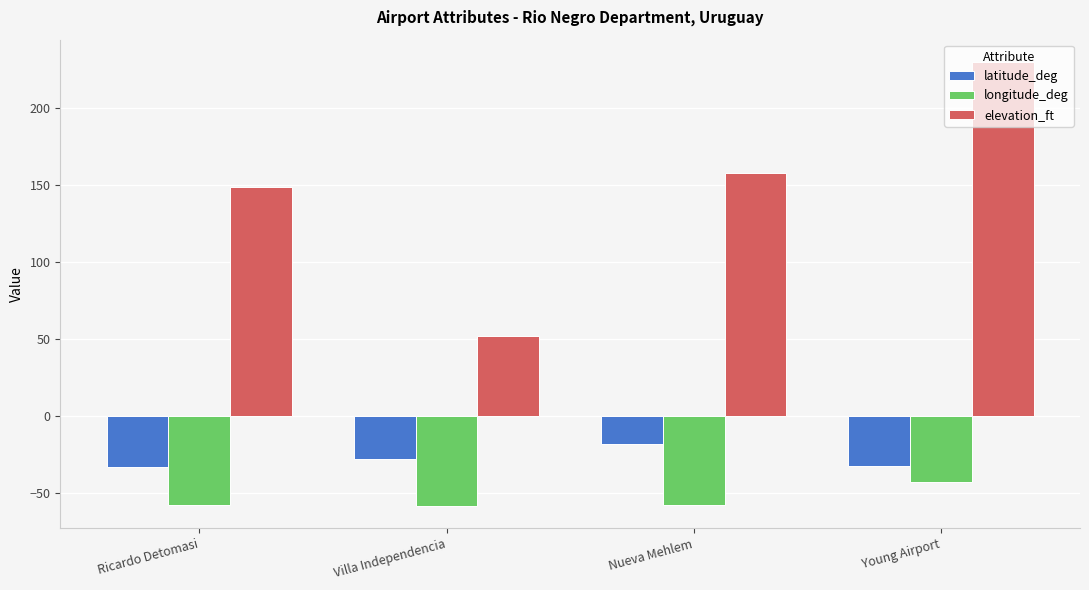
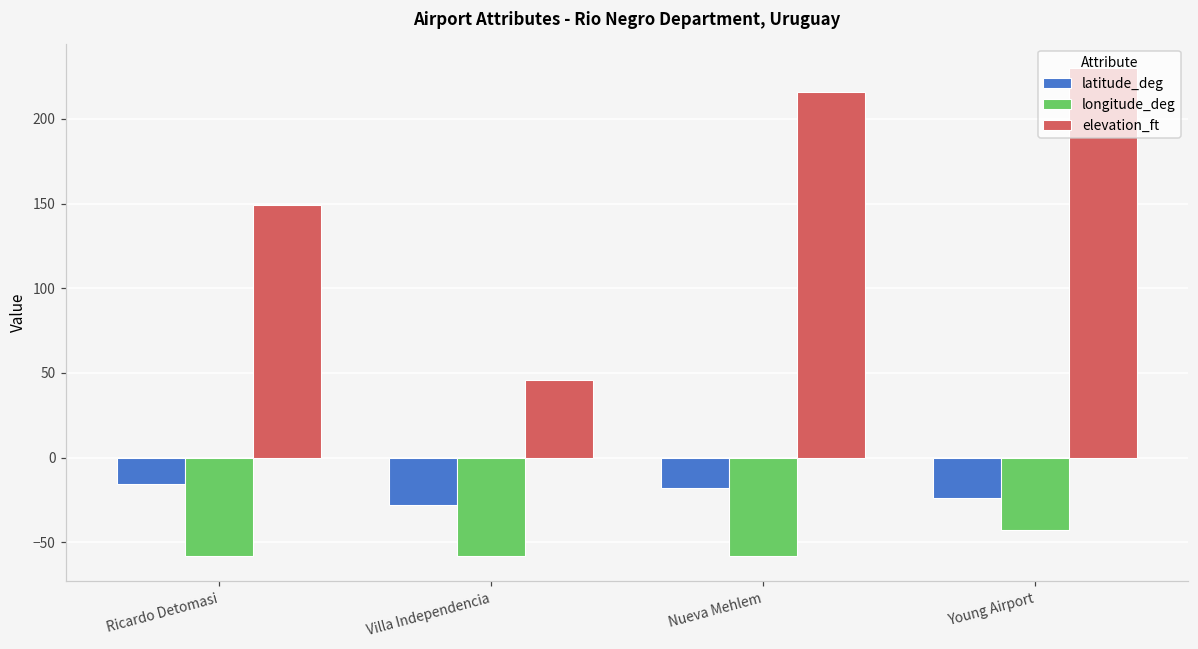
latitude_deg, Ricardo Detomasi: -33 -> -16
elevation_ft, Villa Independencia: 52 -> 46
elevation_ft, Nueva Mehlem: 158 -> 216
latitude_deg, Young Airport: -33 -> -24
